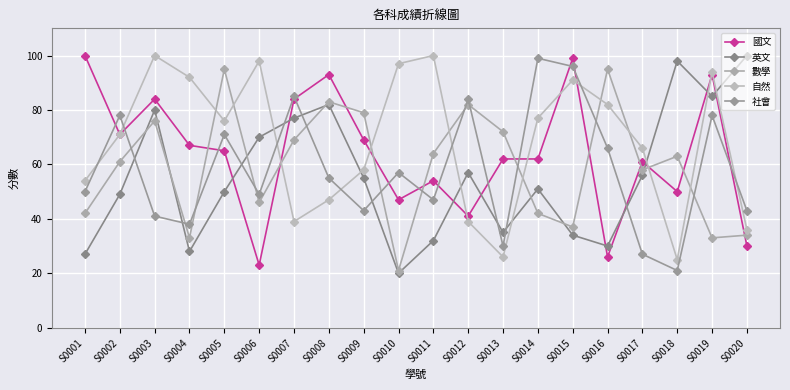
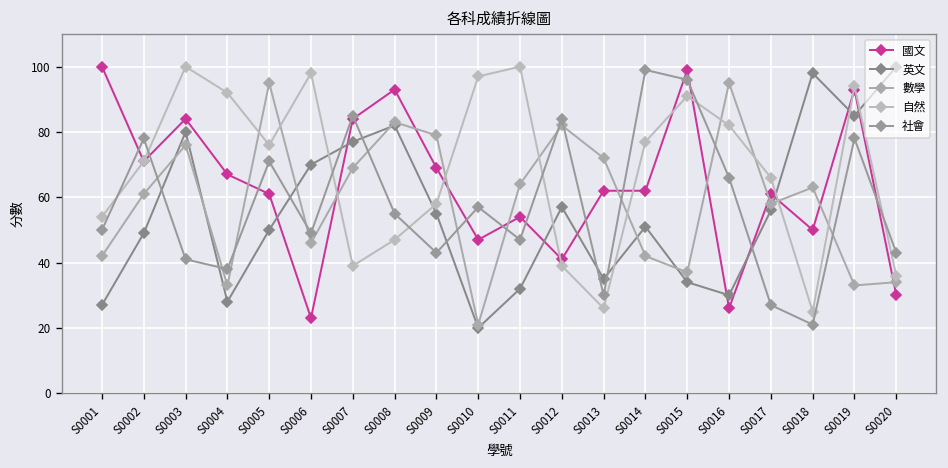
國文, S0005: 65 -> 61
